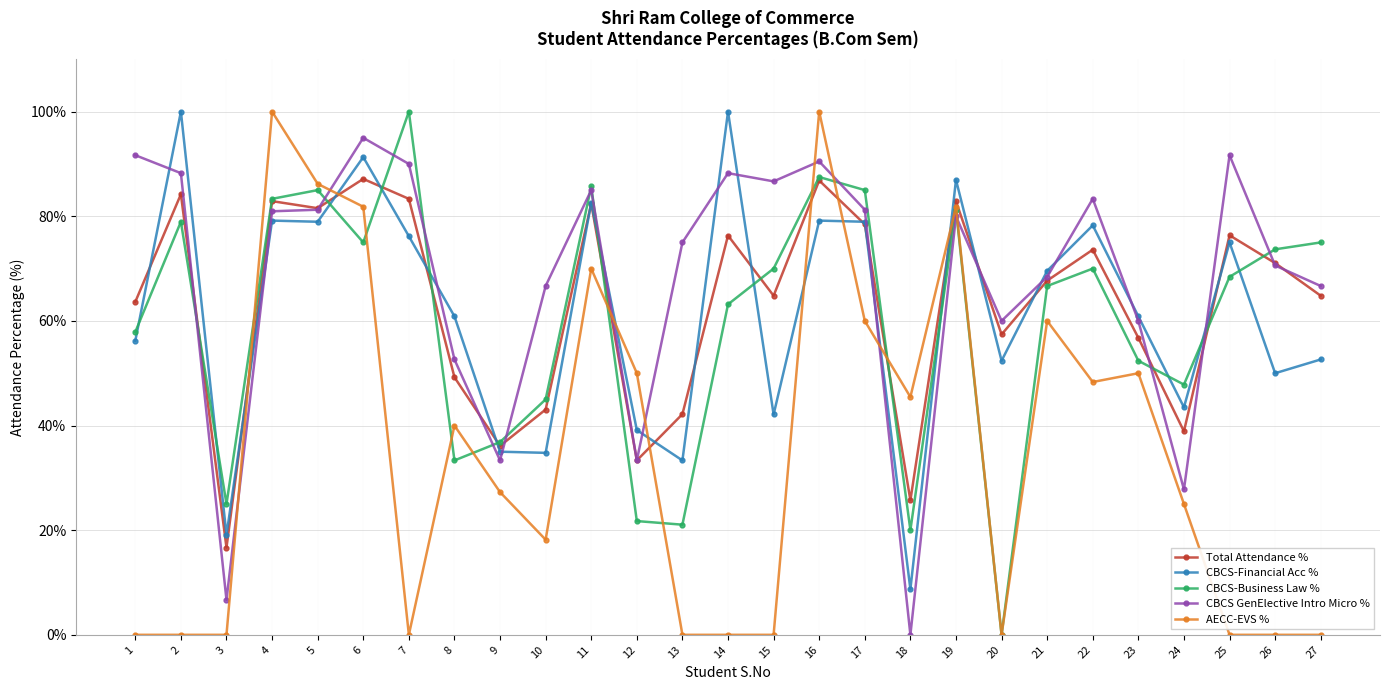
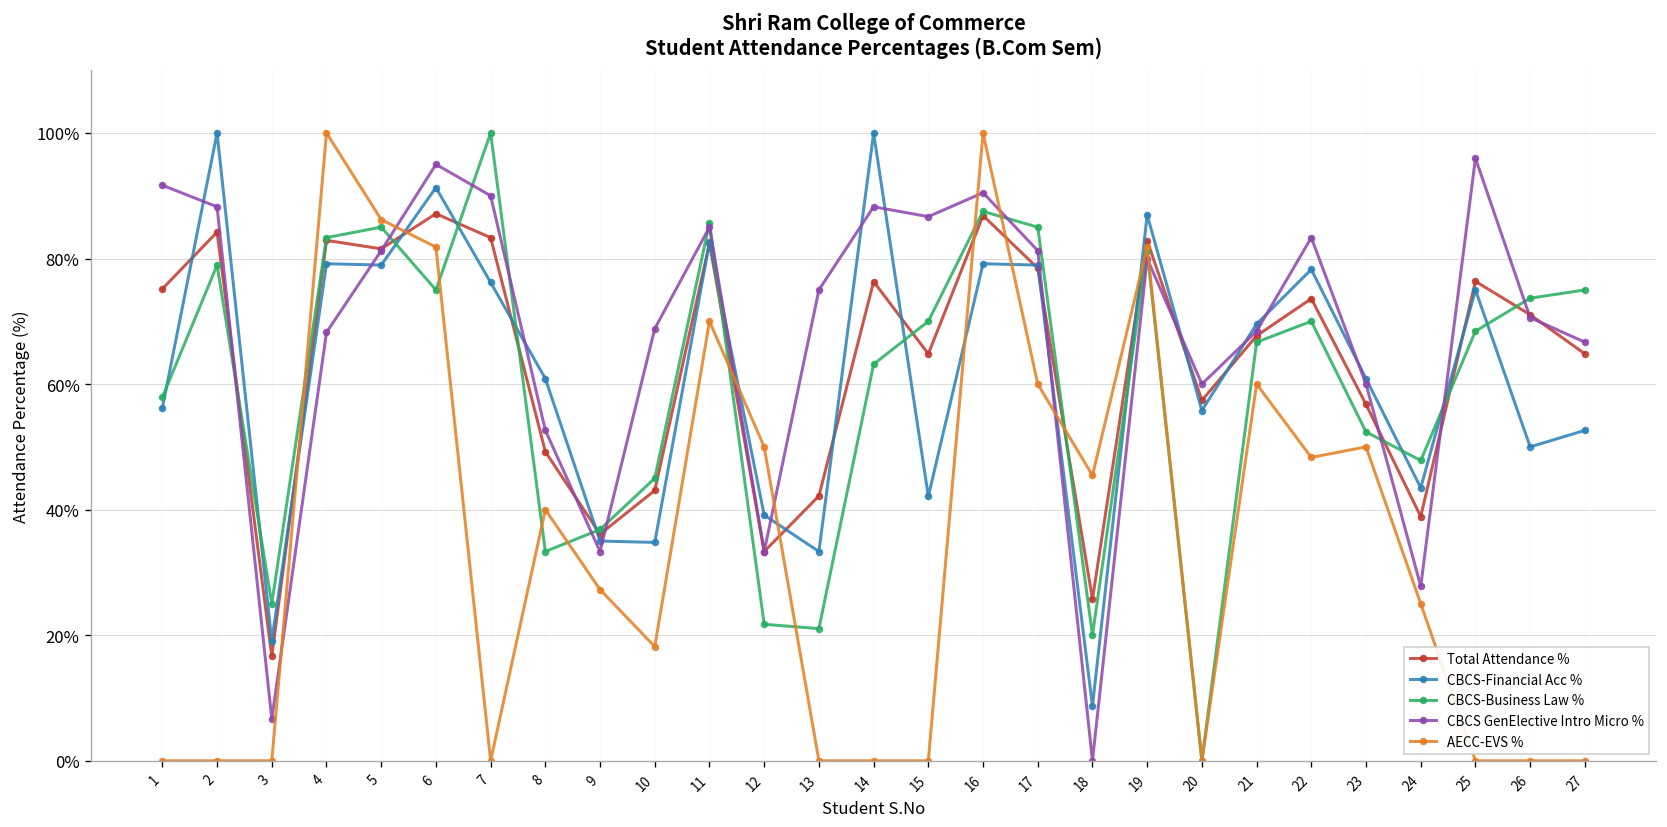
Total Attendance %, 1: 64% -> 75%
CBCS GenElective Intro Micro %, 4: 81% -> 68%
CBCS GenElective Intro Micro %, 10: 67% -> 69%
CBCS-Financial Acc %, 20: 52% -> 56%
CBCS GenElective Intro Micro %, 25: 92% -> 96%
